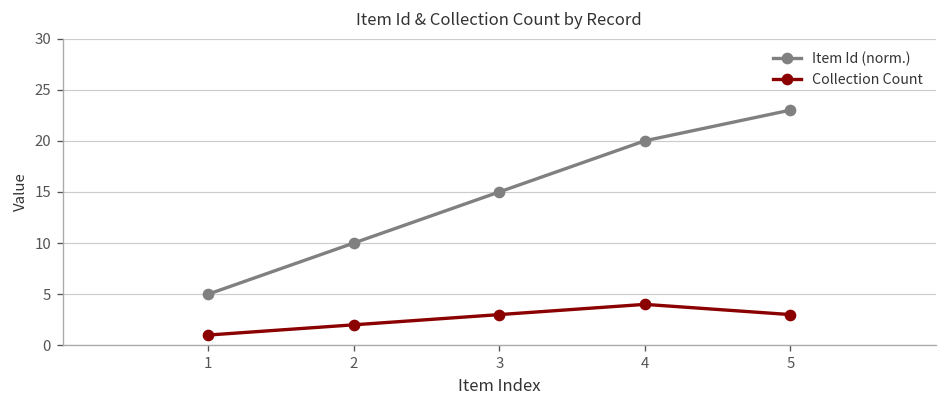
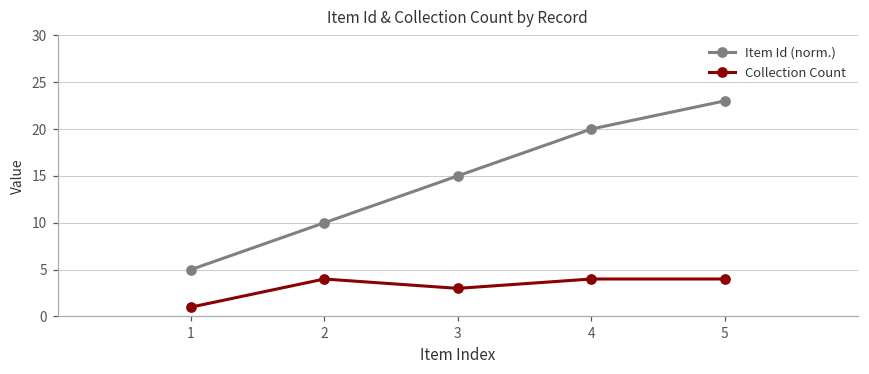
Collection Count, 2: 2 -> 4
Collection Count, 5: 3 -> 4
